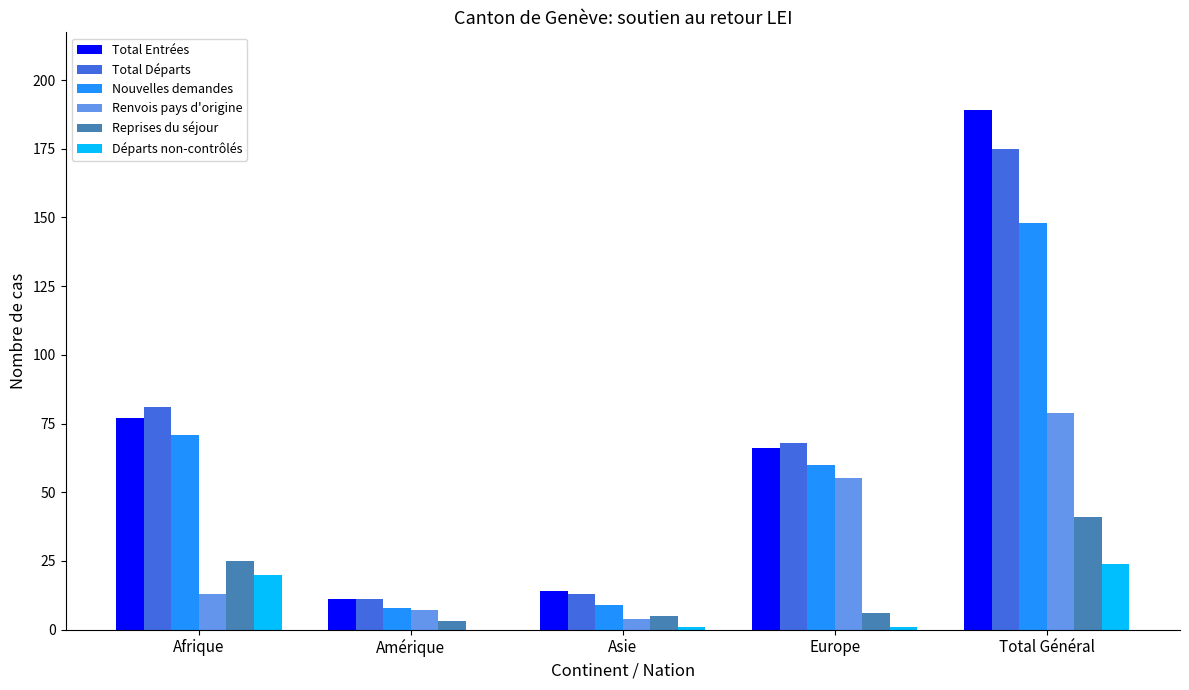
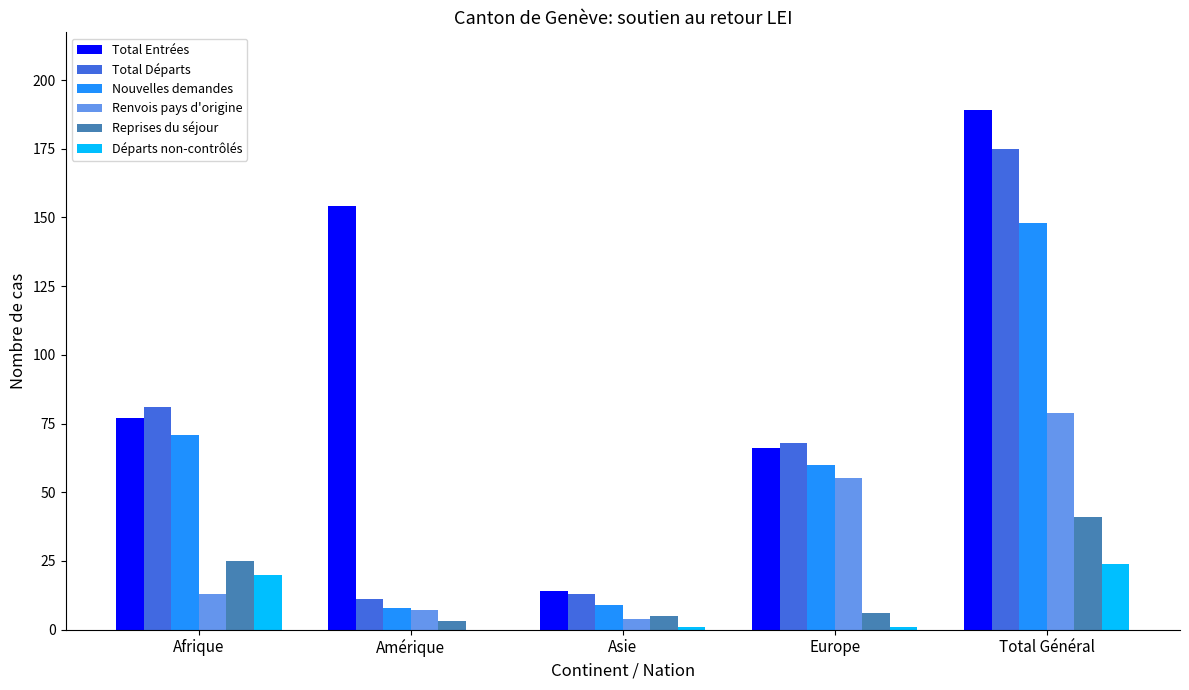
Total Entrées, Amérique: 11 -> 154
